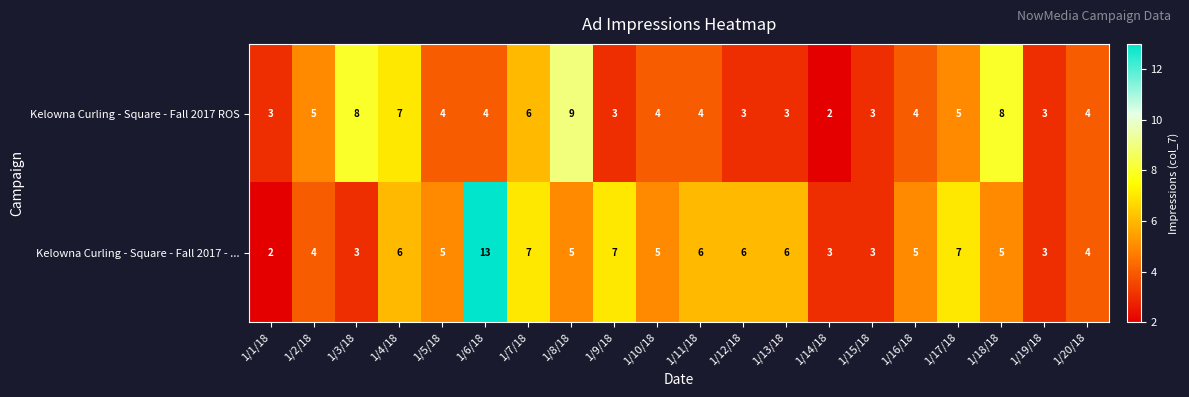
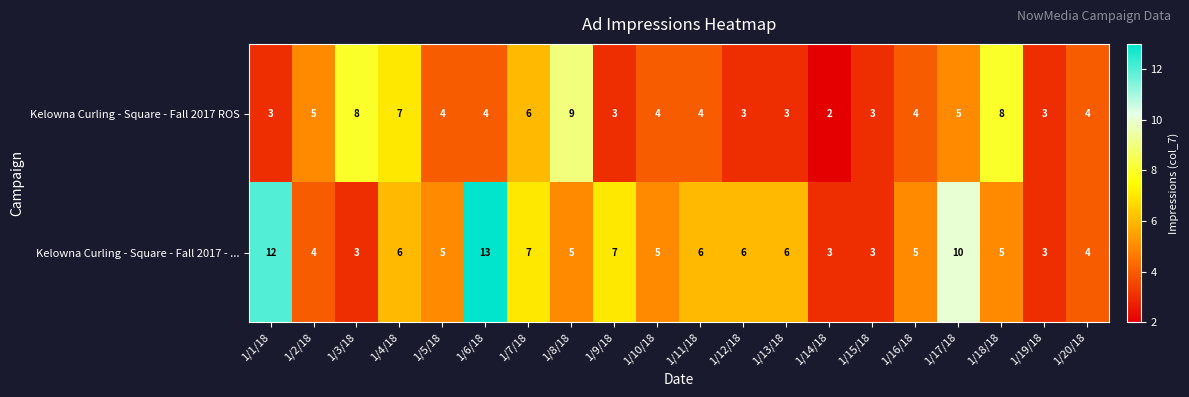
Kelowna Curling - Square - Fall 2017 - ..., 1/1/18: 2 -> 12
Kelowna Curling - Square - Fall 2017 - ..., 1/17/18: 7 -> 10
